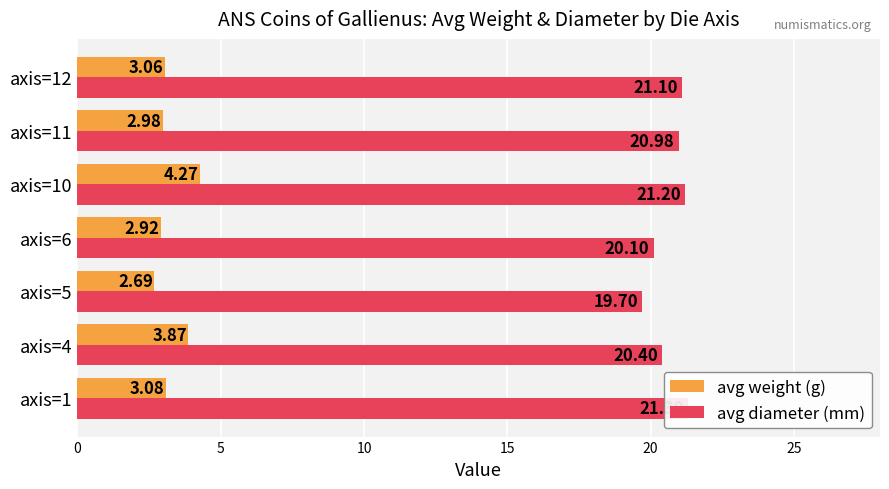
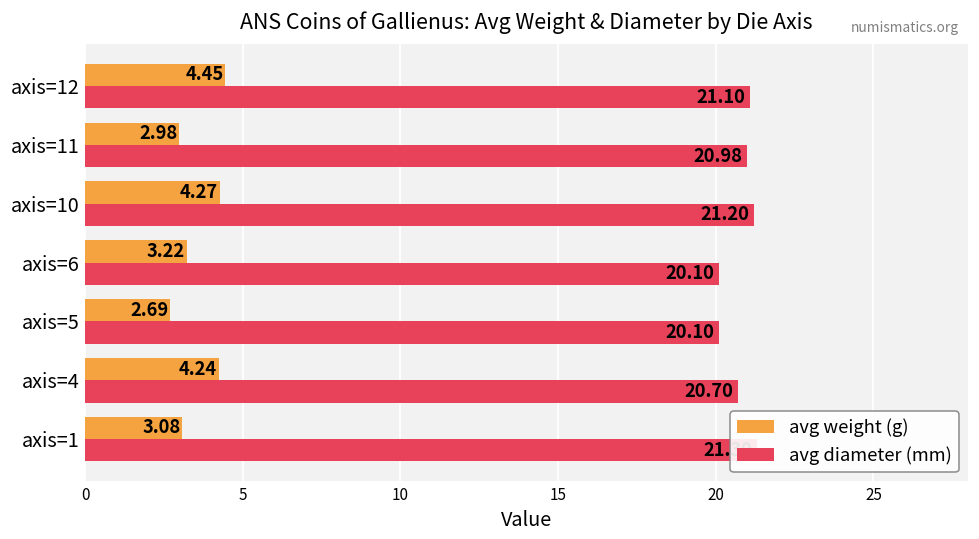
avg weight (g), axis=12: 3.06 -> 4.45
avg weight (g), axis=6: 2.92 -> 3.22
avg diameter (mm), axis=5: 19.70 -> 20.10
avg weight (g), axis=4: 3.87 -> 4.24
avg diameter (mm), axis=4: 20.40 -> 20.70
